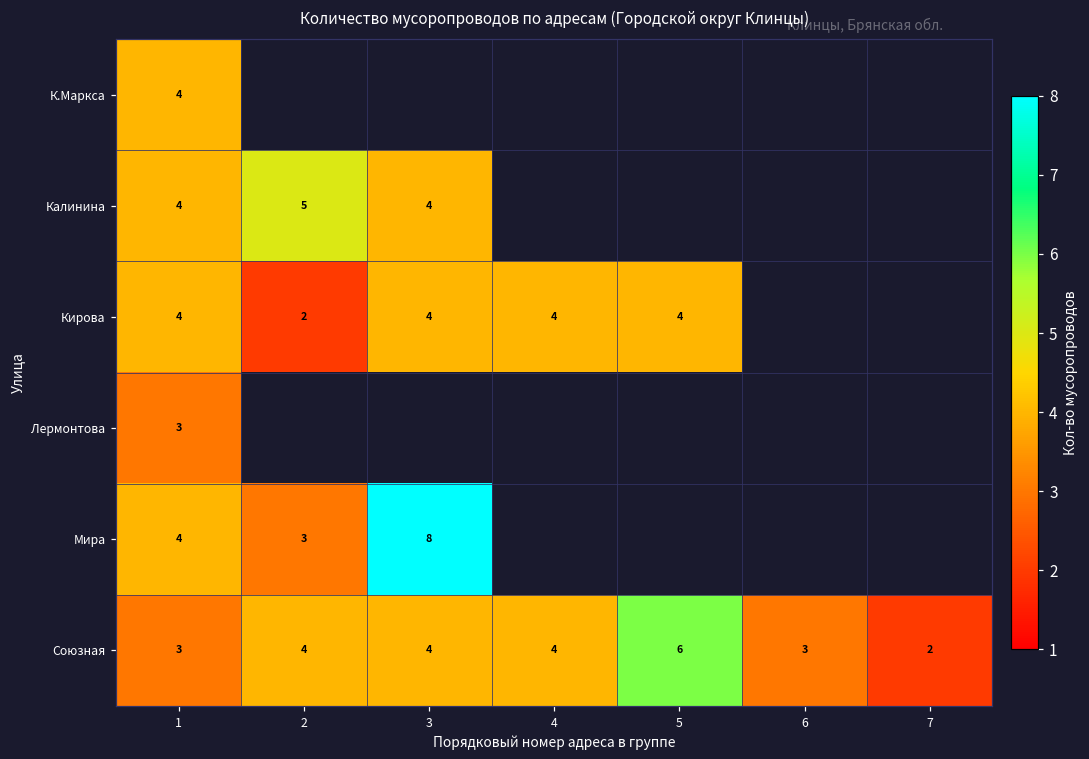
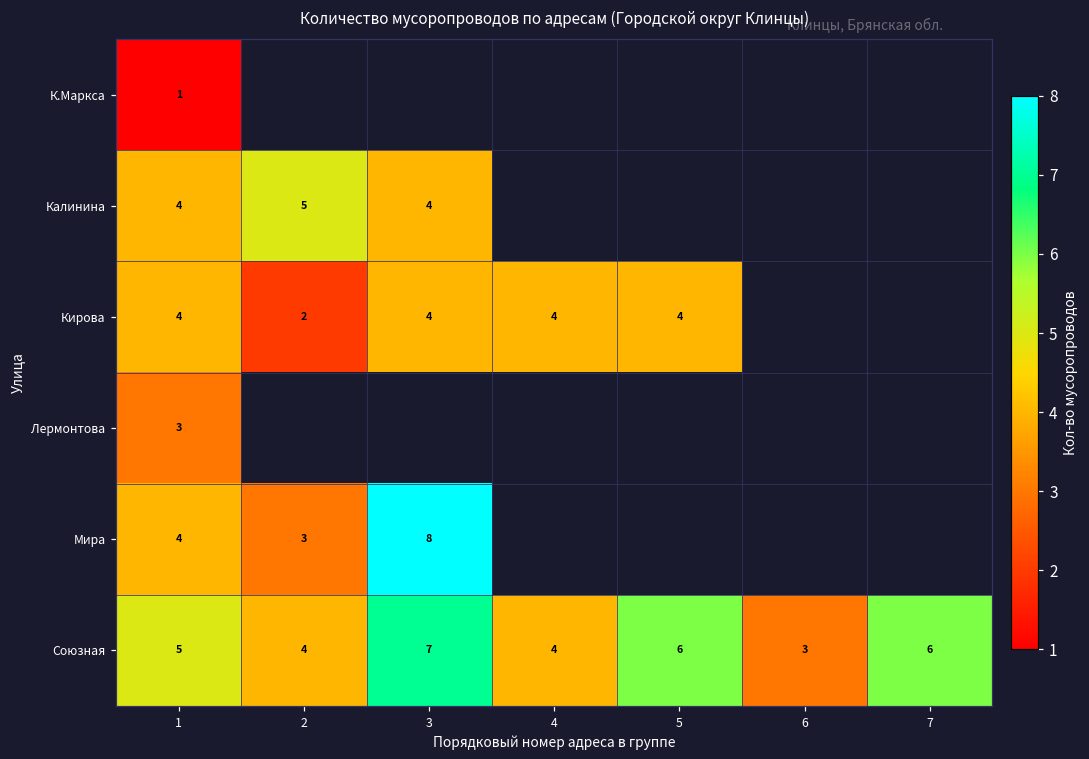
К.Маркса, 1: 4 -> 1
Союзная, 1: 3 -> 5
Союзная, 3: 4 -> 7
Союзная, 7: 2 -> 6
